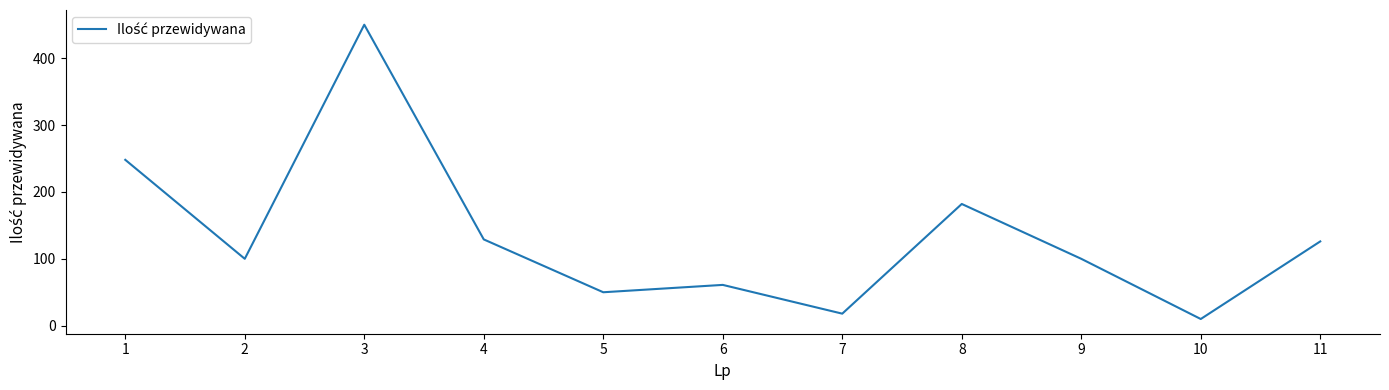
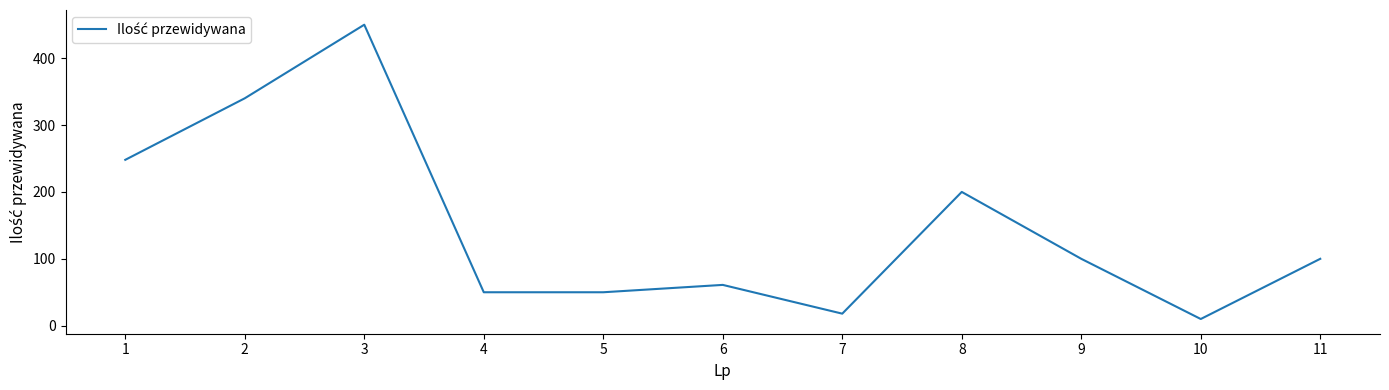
2: 100 -> 340
4: 130 -> 50
8: 180 -> 200
11: 130 -> 100
